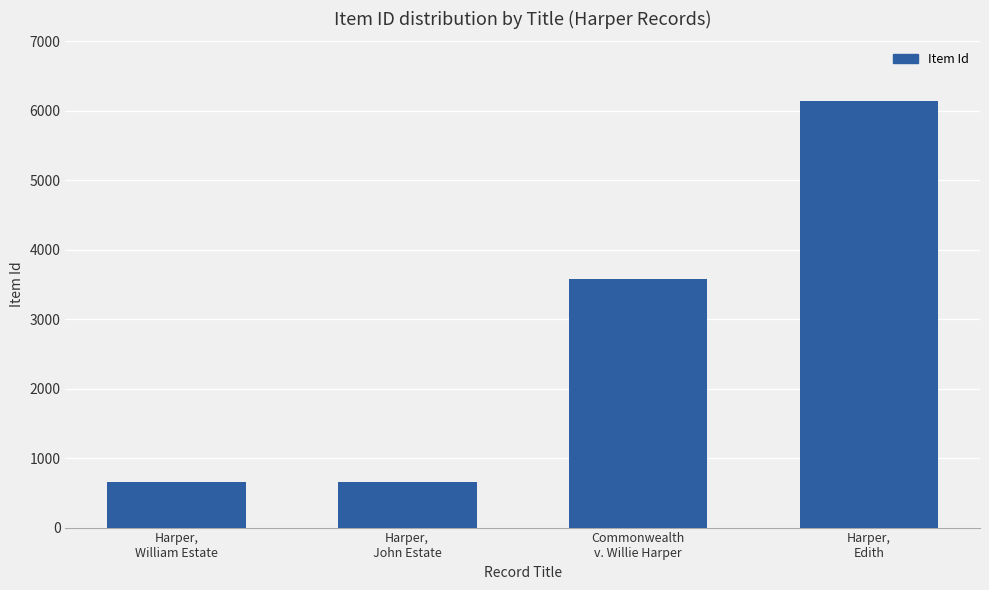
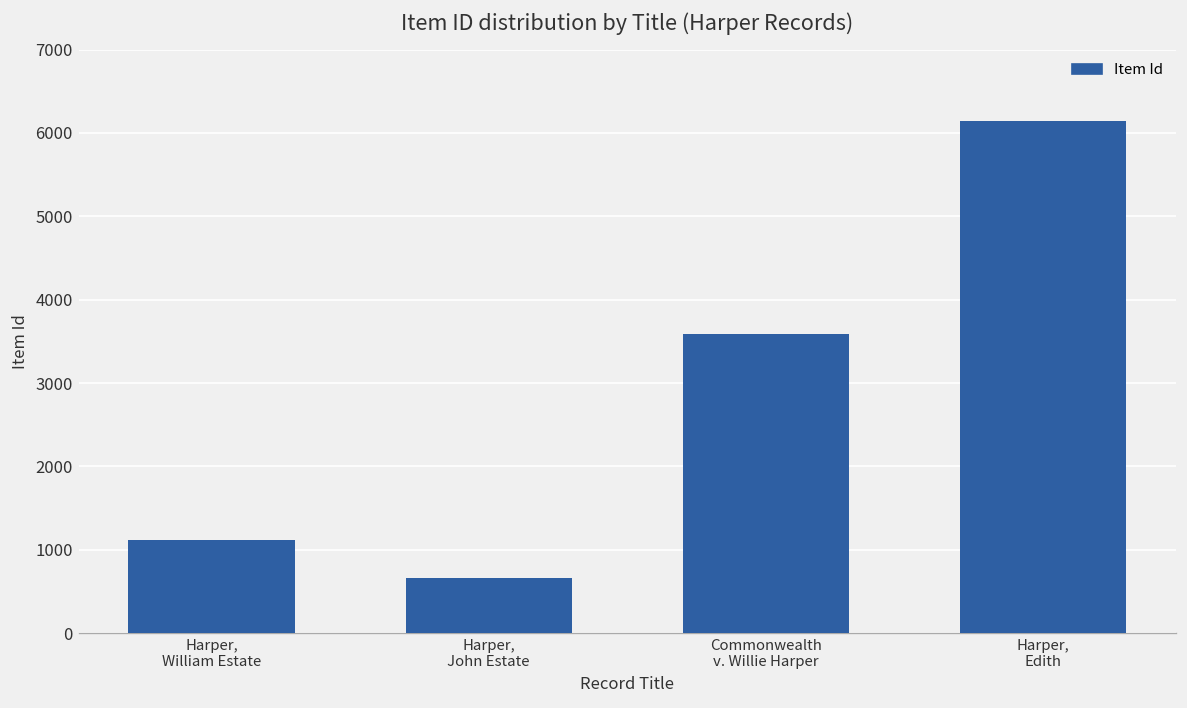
Harper, William Estate: 700 -> 1100
